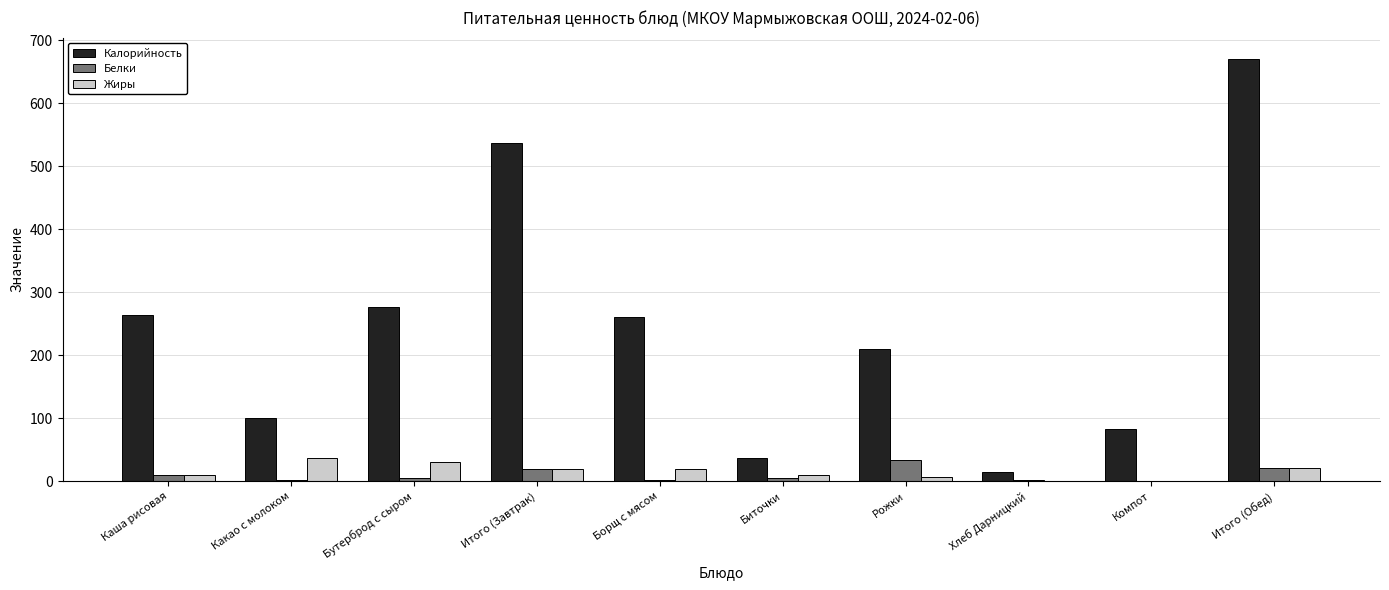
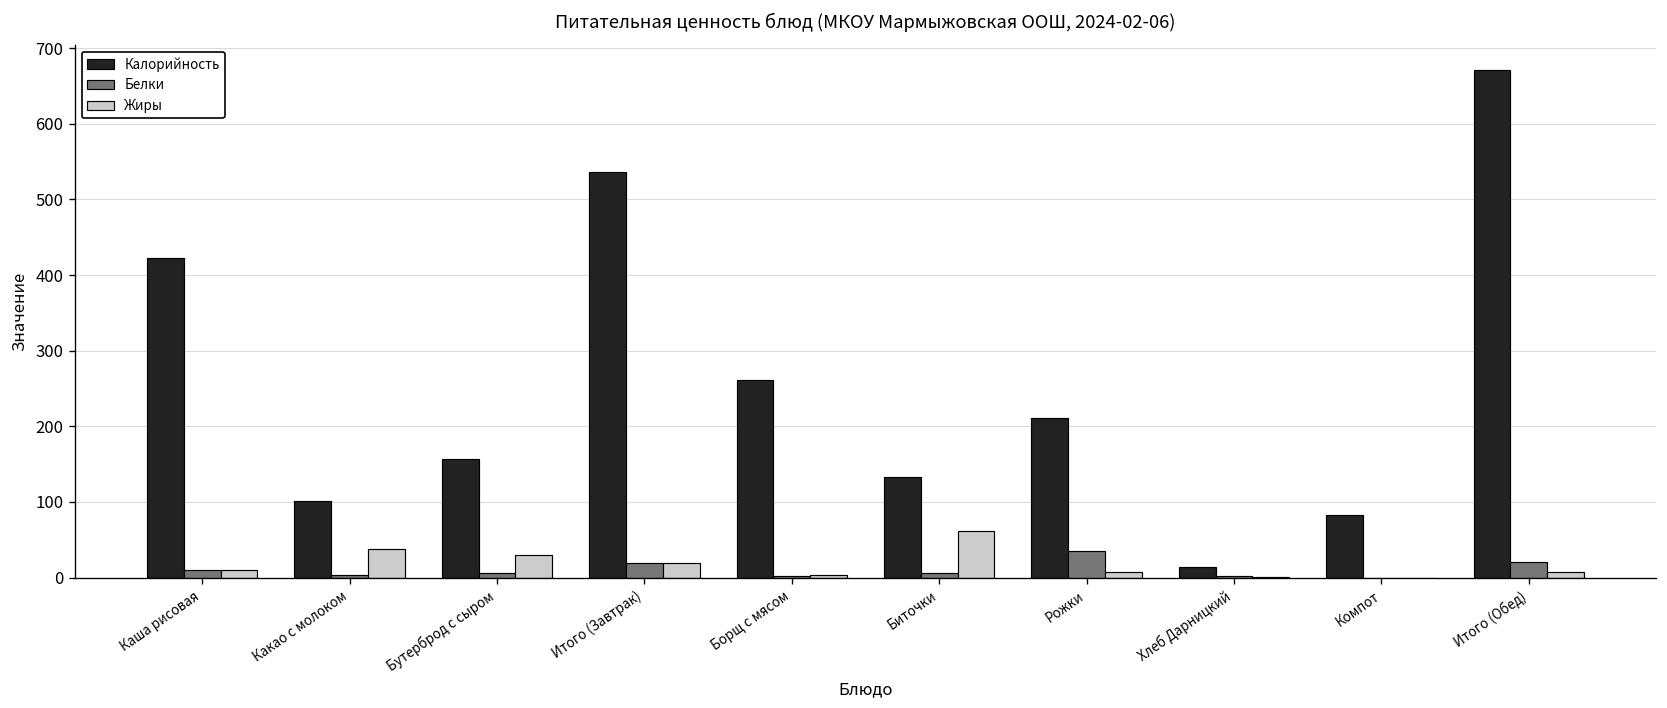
Калорийность, Каша рисовая: 260 -> 420
Калорийность, Бутерброд с сыром: 280 -> 160
Жиры, Борщ с мясом: 20 -> 0
Калорийность, Биточки: 40 -> 130
Жиры, Биточки: 10 -> 60
Жиры, Итого (Обед): 20 -> 10
